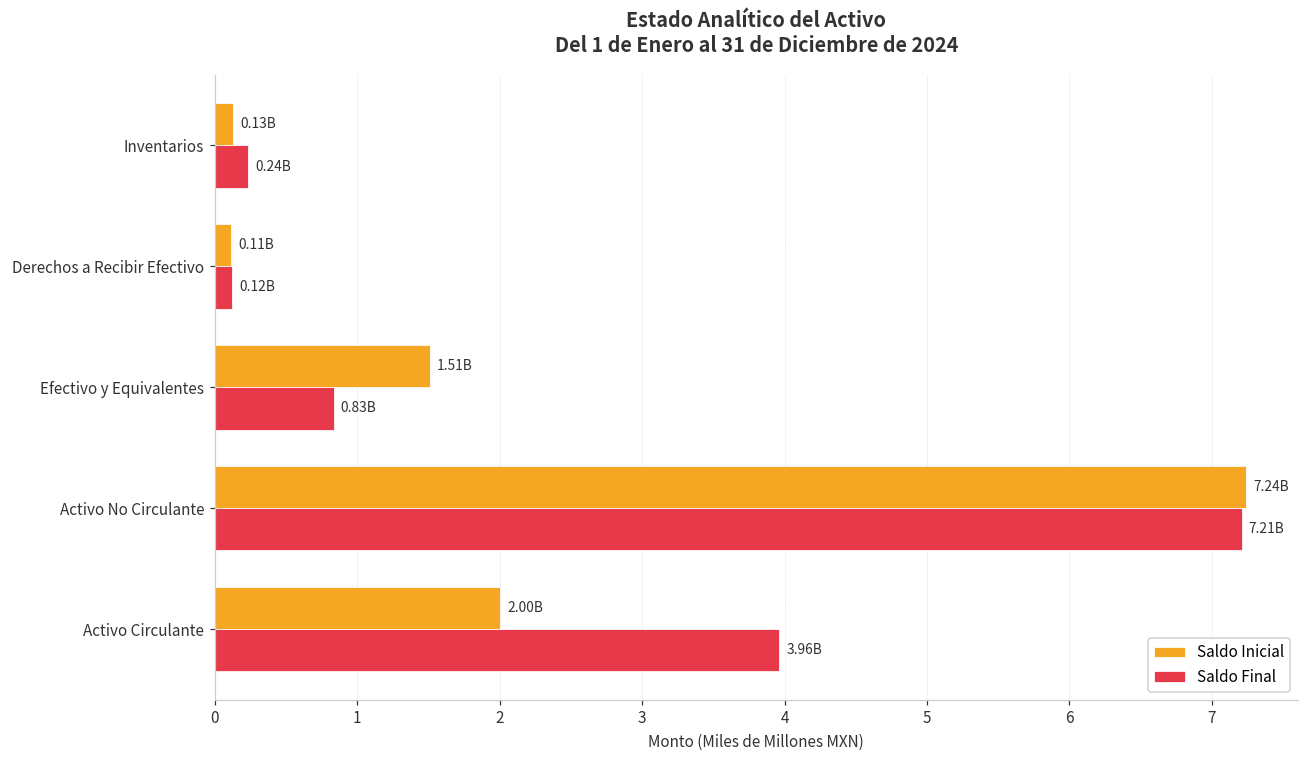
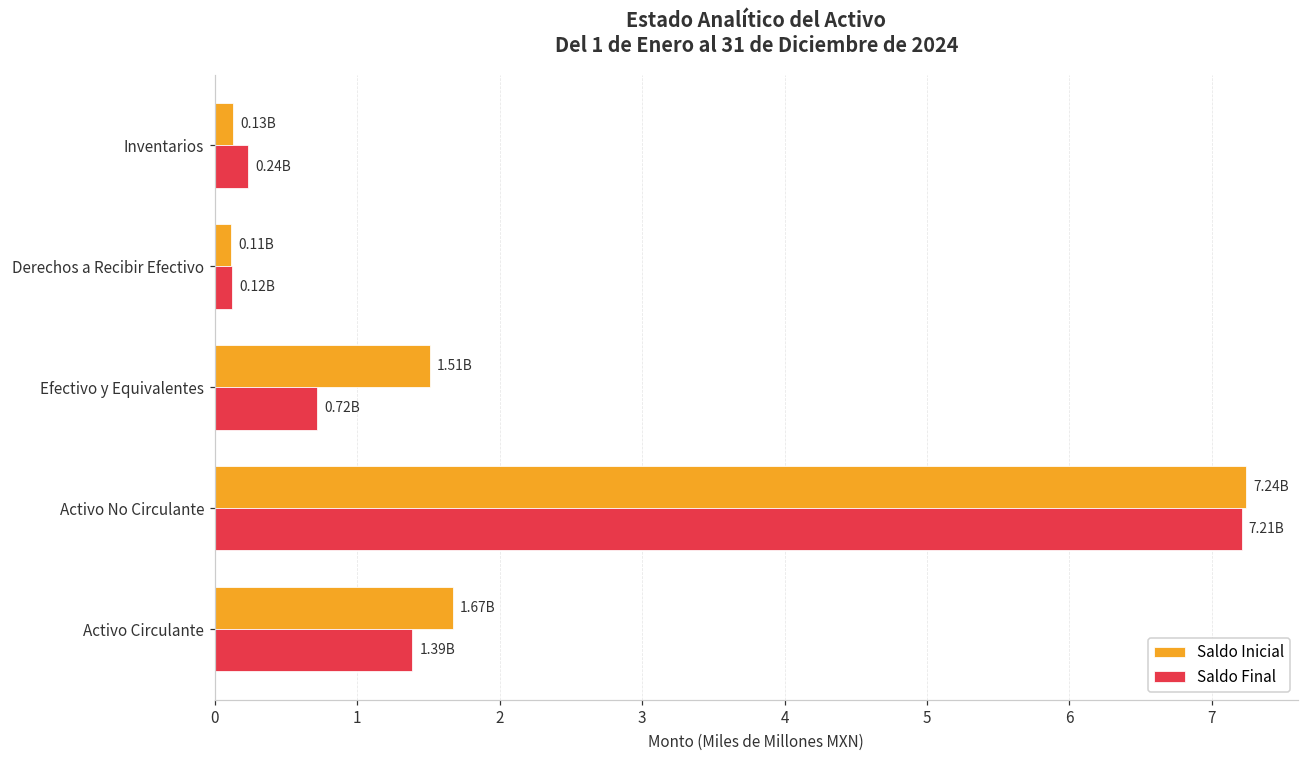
Saldo Final, Efectivo y Equivalentes: 0.83B -> 0.72B
Saldo Inicial, Activo Circulante: 2.00B -> 1.67B
Saldo Final, Activo Circulante: 3.96B -> 1.39B
